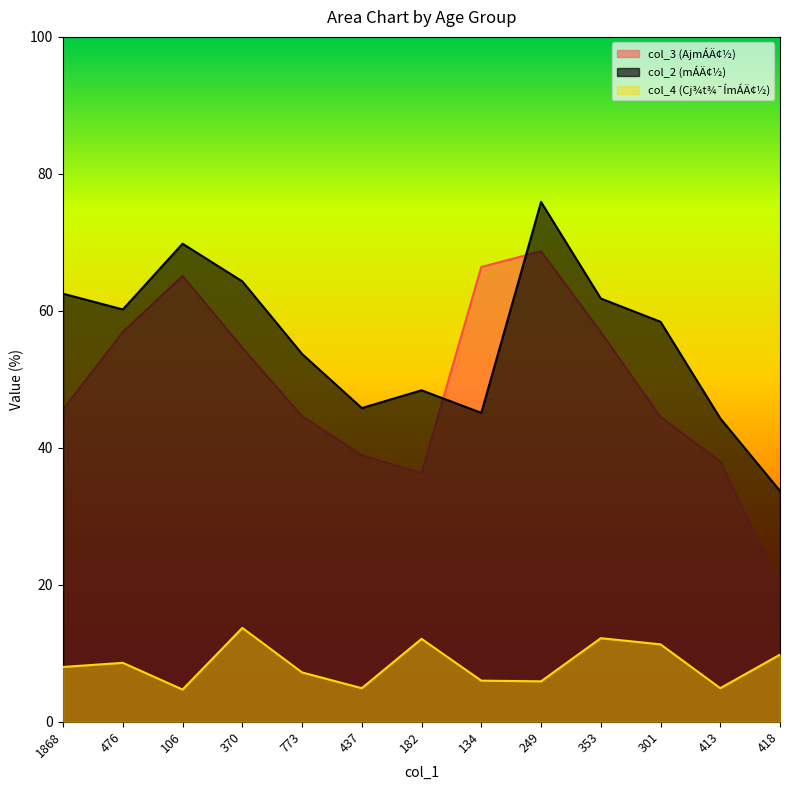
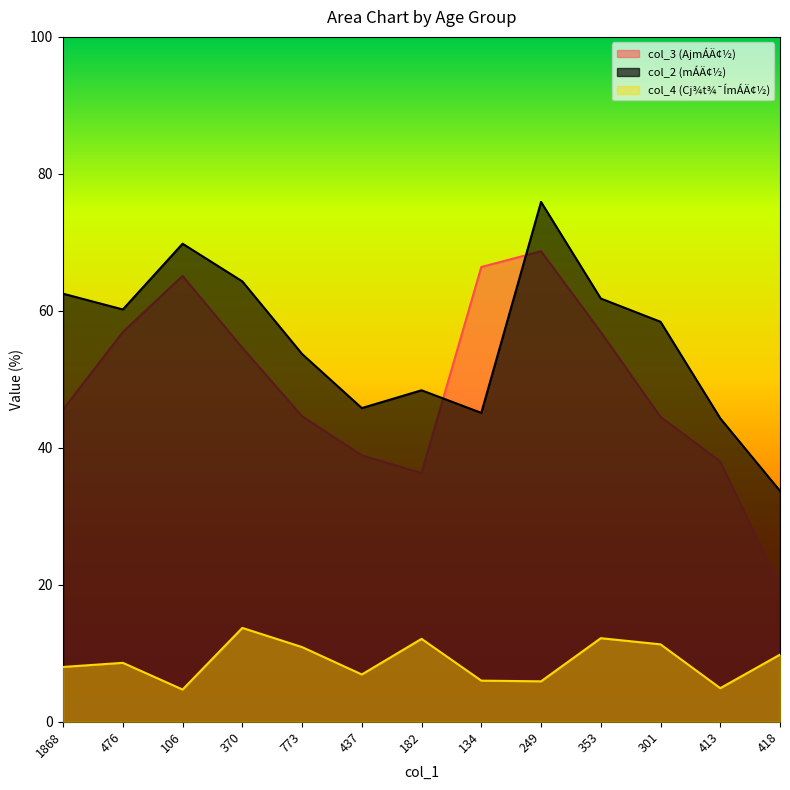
col_4 (Cj¾t¾¯ÍmÁÄ¢½), 773: 7 -> 11
col_4 (Cj¾t¾¯ÍmÁÄ¢½), 437: 5 -> 7
